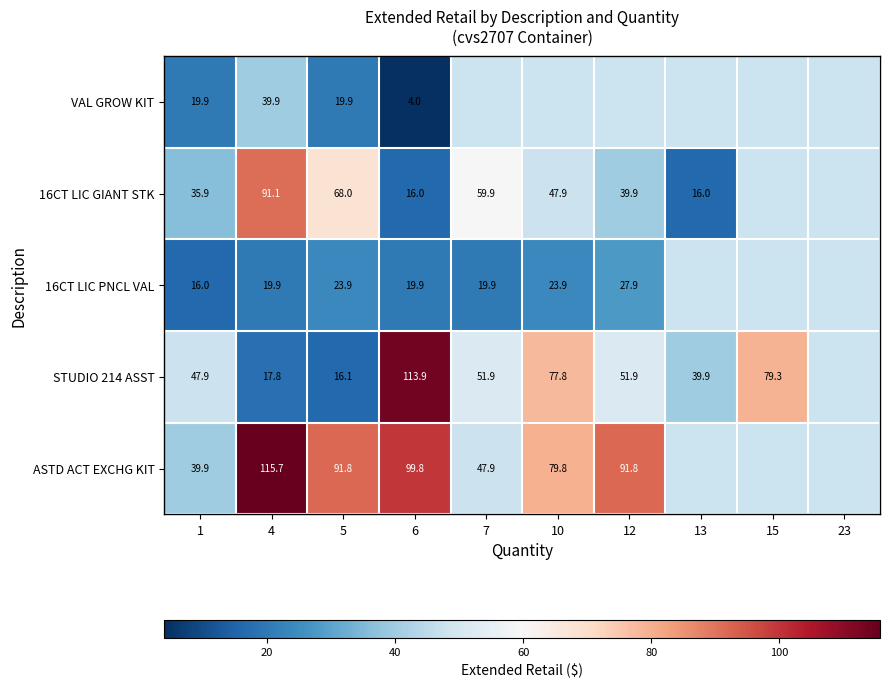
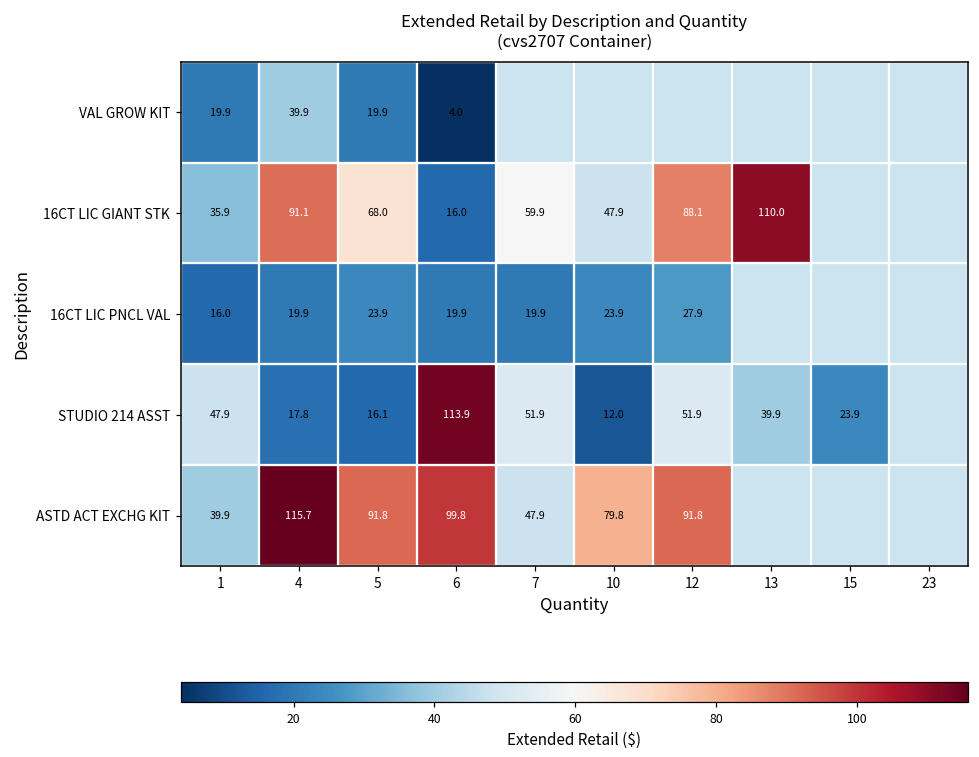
16CT LIC GIANT STK, 12: 39.9 -> 88.1
16CT LIC GIANT STK, 13: 16.0 -> 110.0
STUDIO 214 ASST, 10: 77.8 -> 12.0
STUDIO 214 ASST, 15: 79.3 -> 23.9
